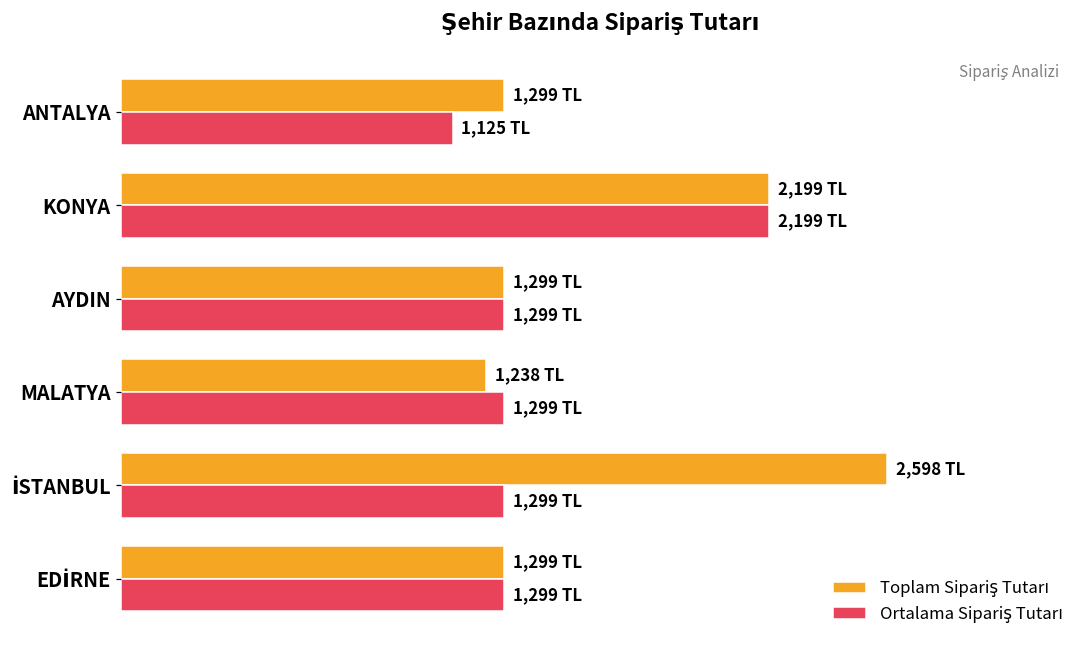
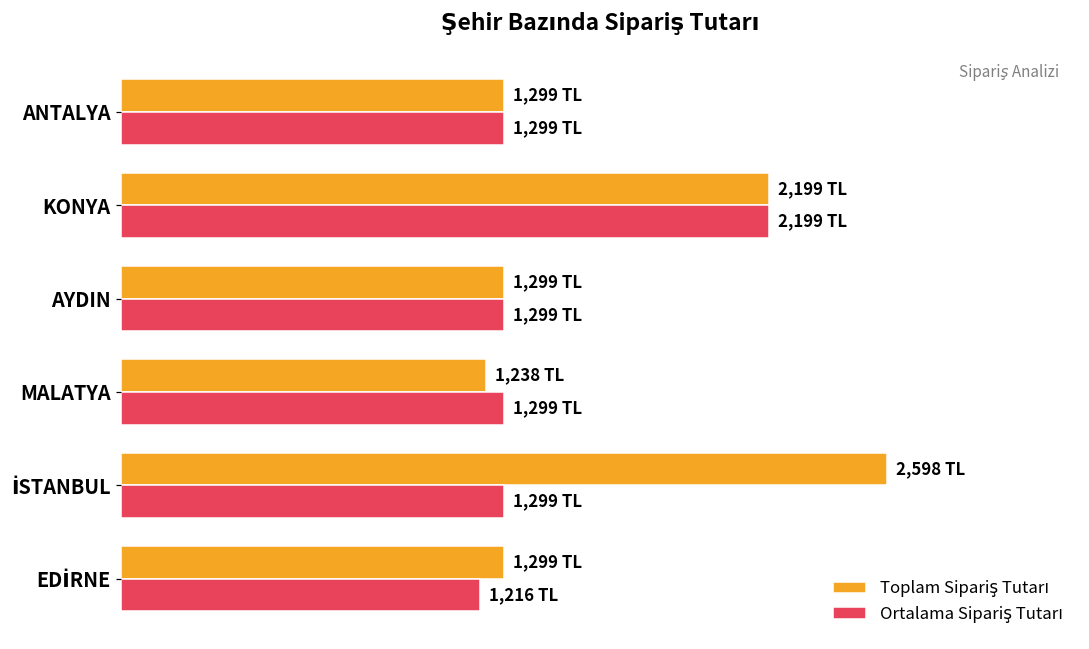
Ortalama Sipariş Tutarı, ANTALYA: 1,125 -> 1,299
Ortalama Sipariş Tutarı, EDİRNE: 1,299 -> 1,216
